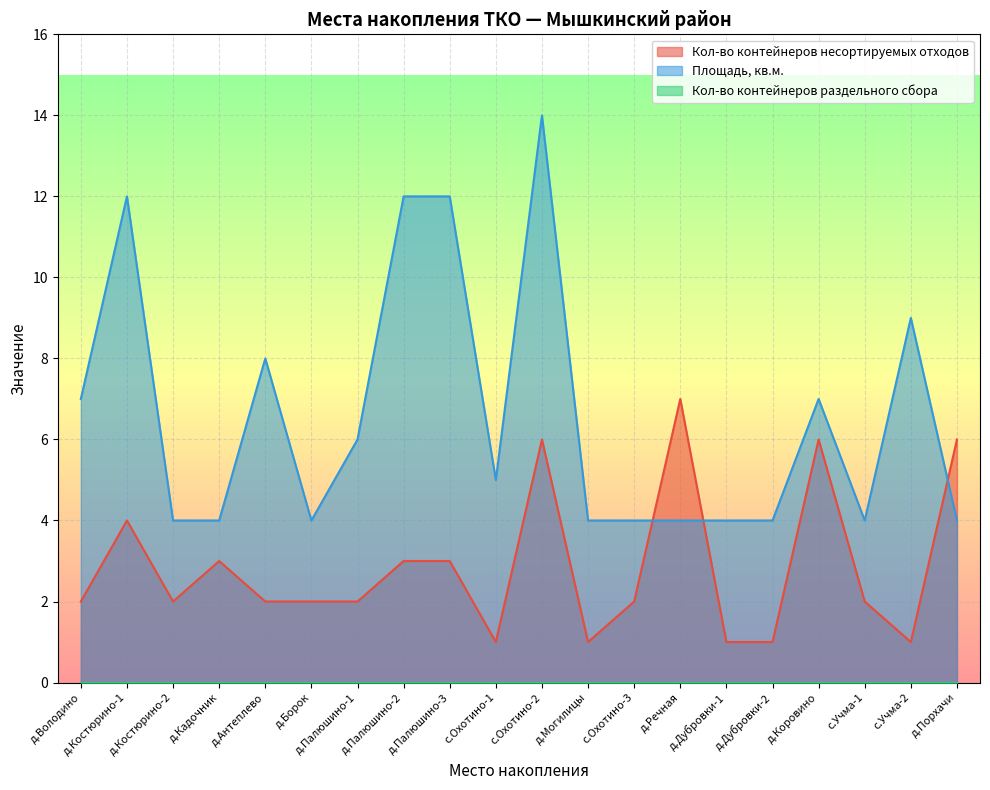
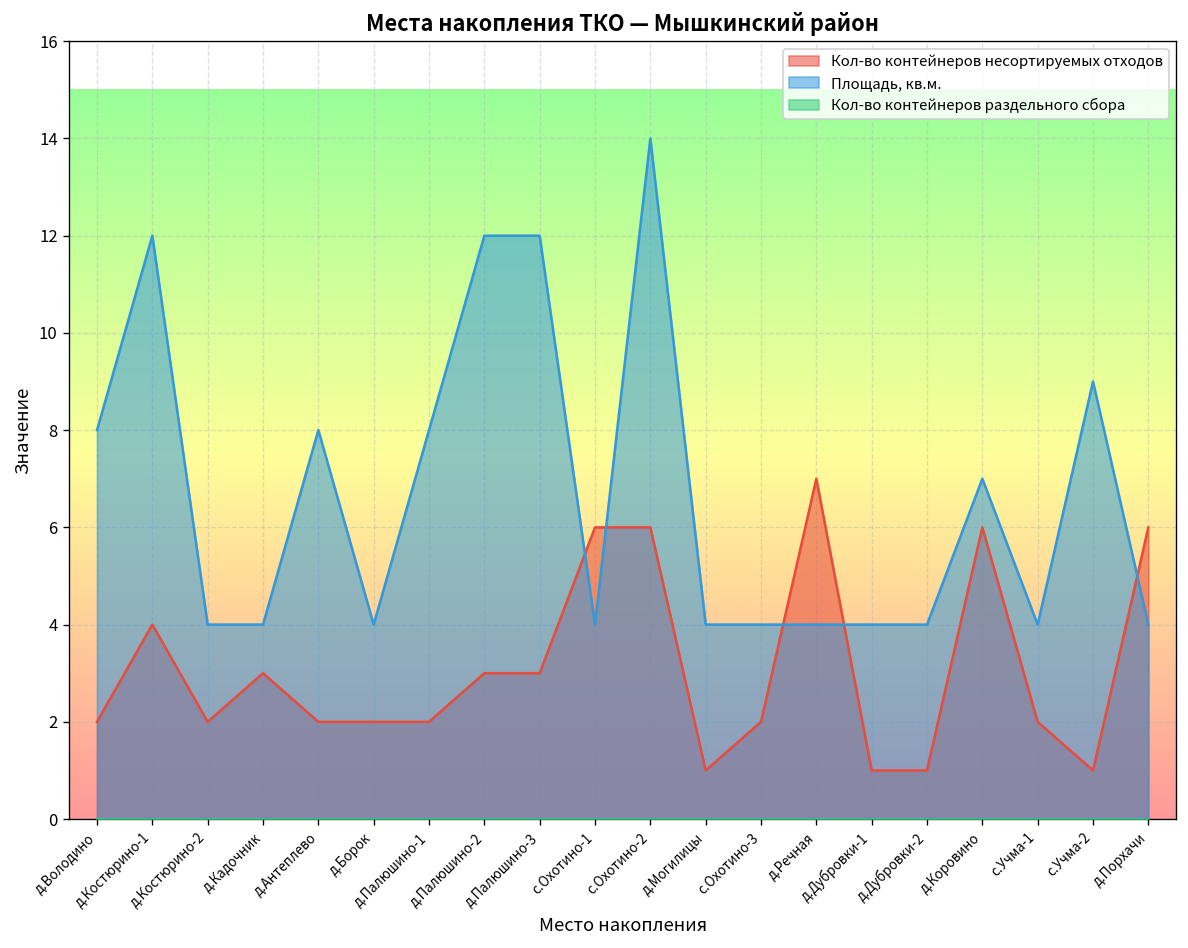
Площадь, кв.м., д.Володино: 7 -> 8
Площадь, кв.м., д.Палюшино-1: 6 -> 8
Кол-во контейнеров несортируемых отходов, с.Охотино-1: 1 -> 6
Площадь, кв.м., с.Охотино-1: 5 -> 4
